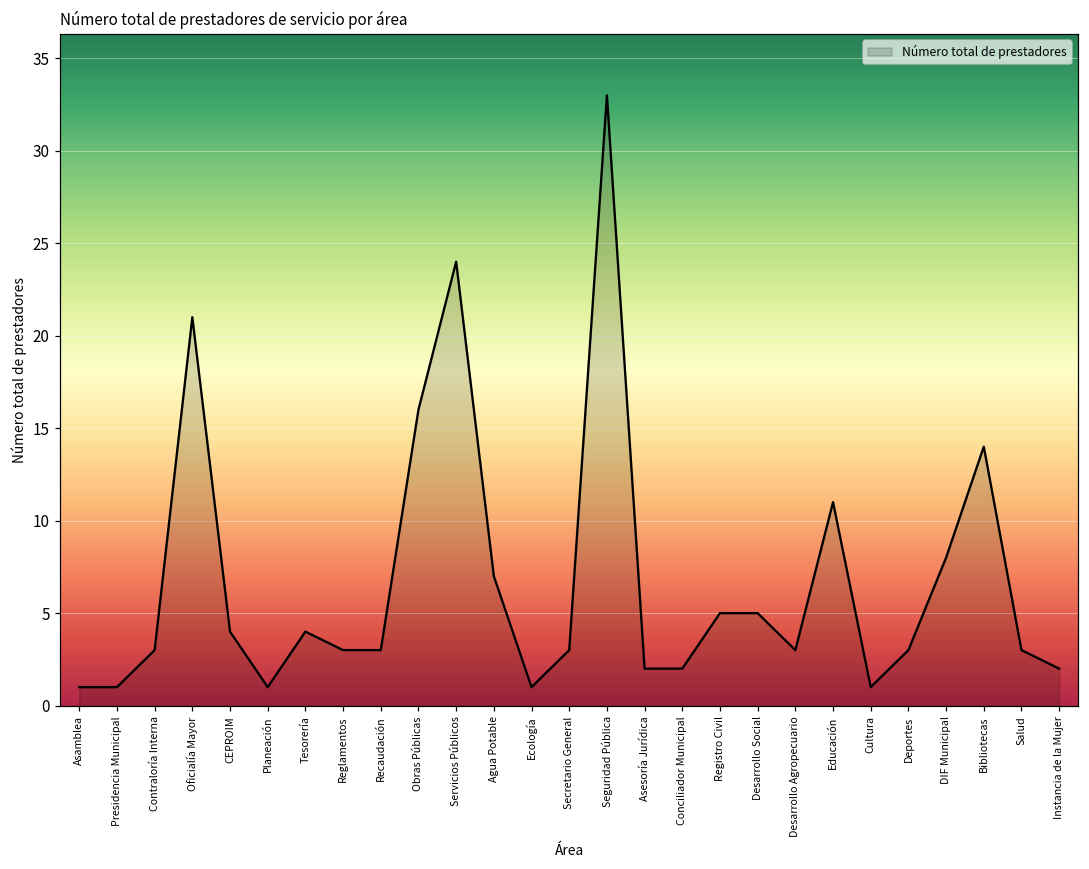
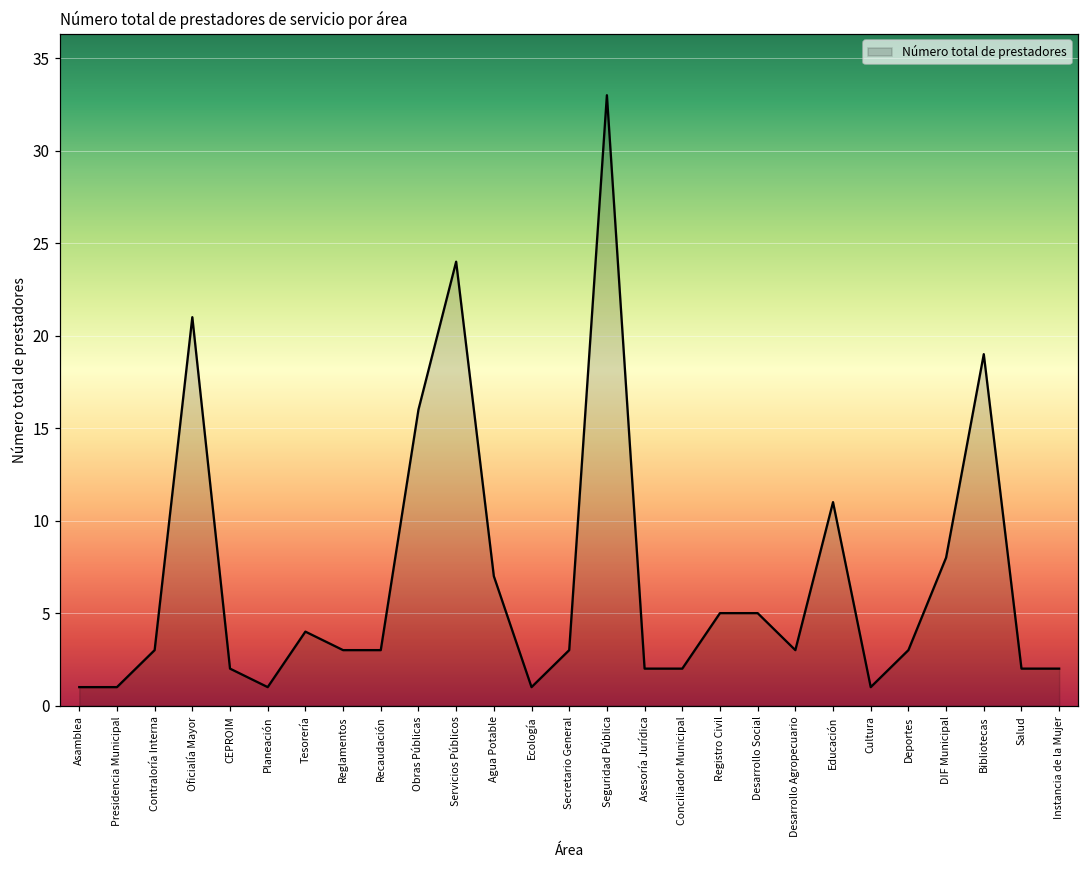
CEPROIM: 4 -> 2
Bibliotecas: 14 -> 19
Salud: 3 -> 2
